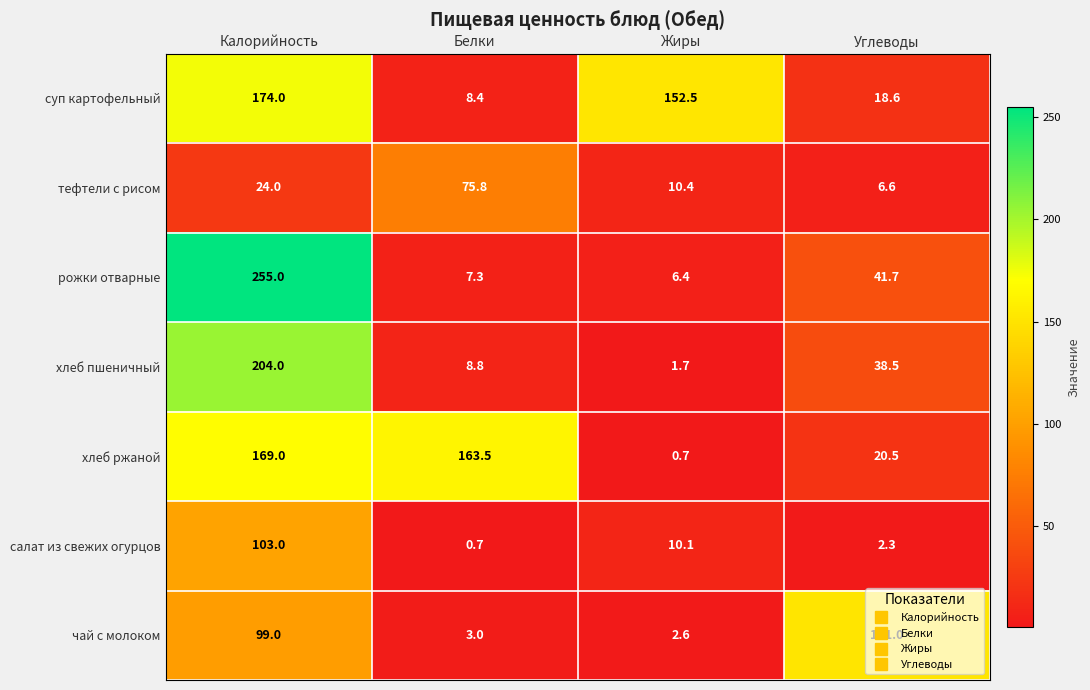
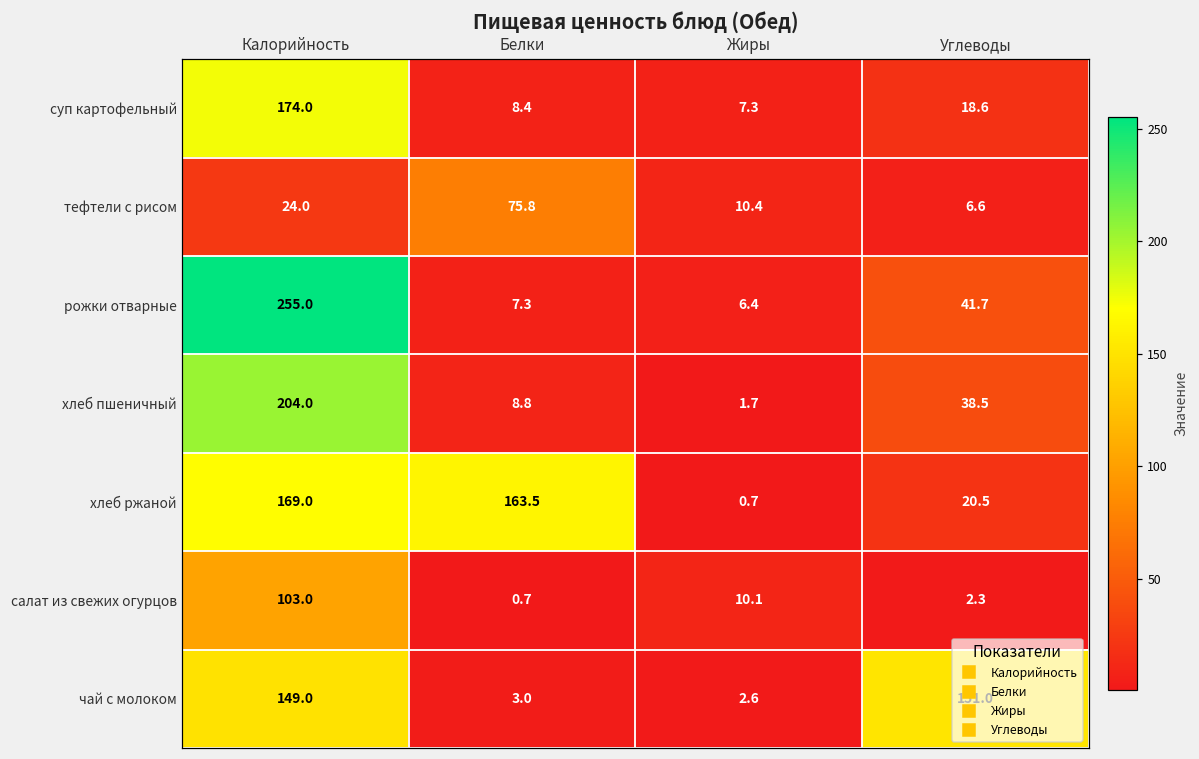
суп картофельный, Жиры: 152.5 -> 7.3
чай с молоком, Калорийность: 99.0 -> 149.0
